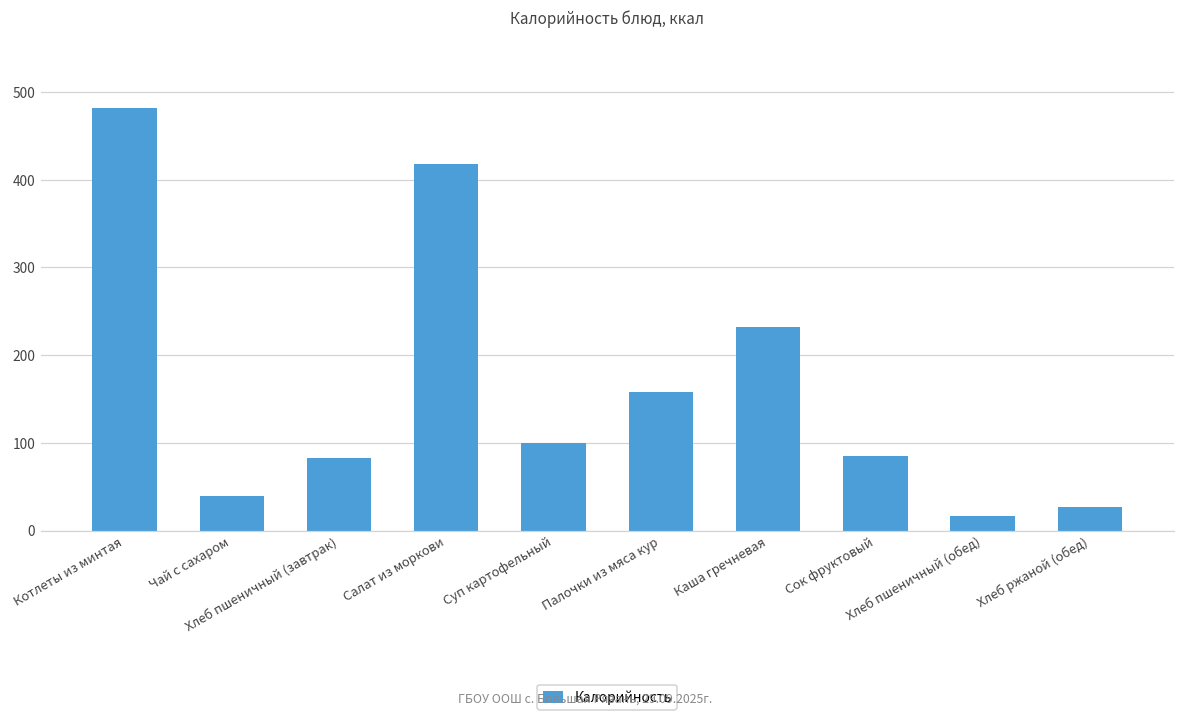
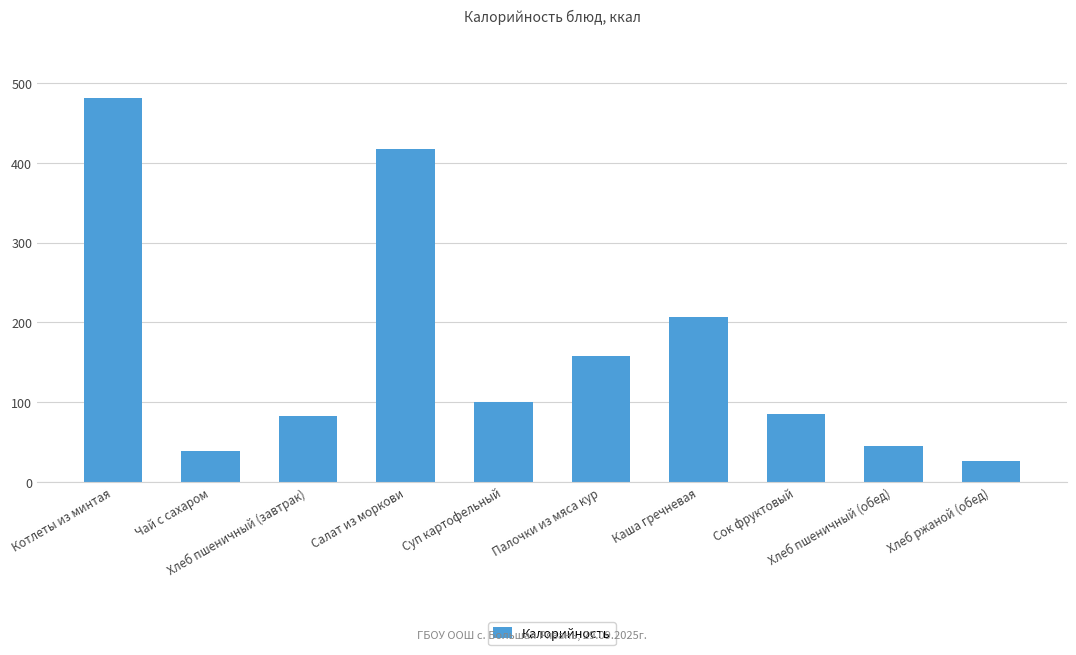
Каша гречневая: 230 -> 210
Хлеб пшеничный (обед): 20 -> 50
